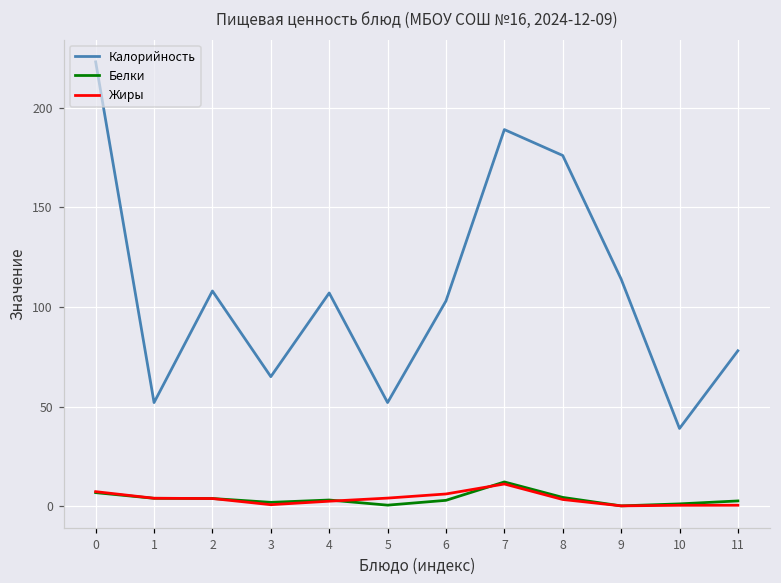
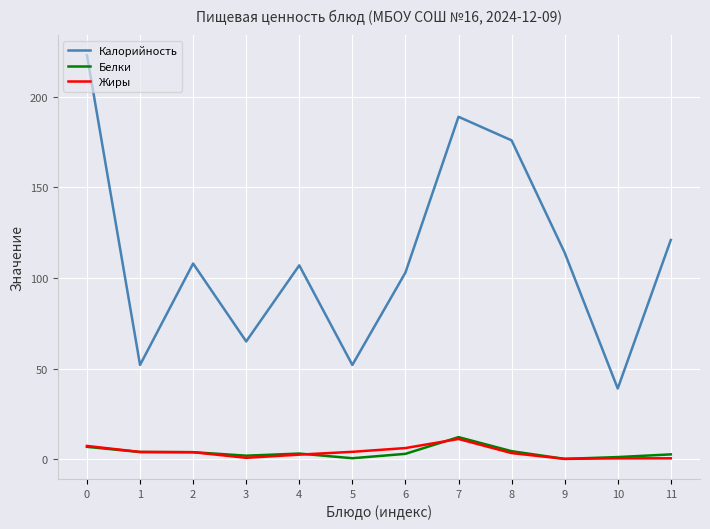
Калорийность, 11: 78 -> 121
